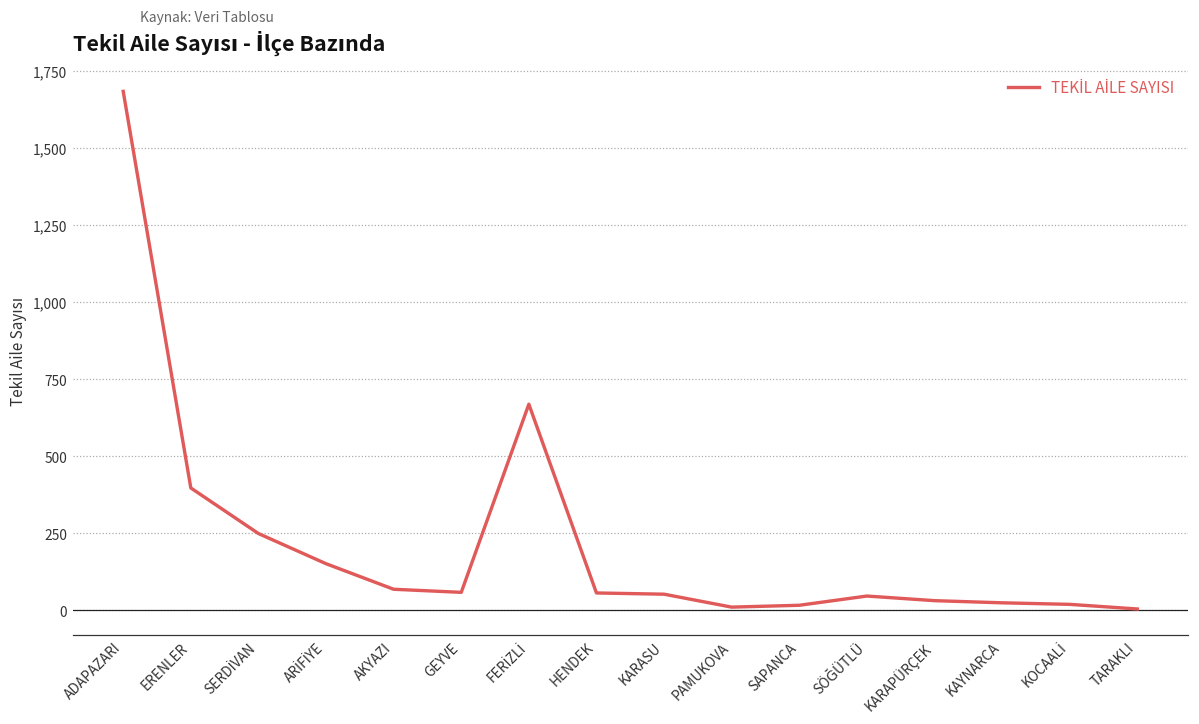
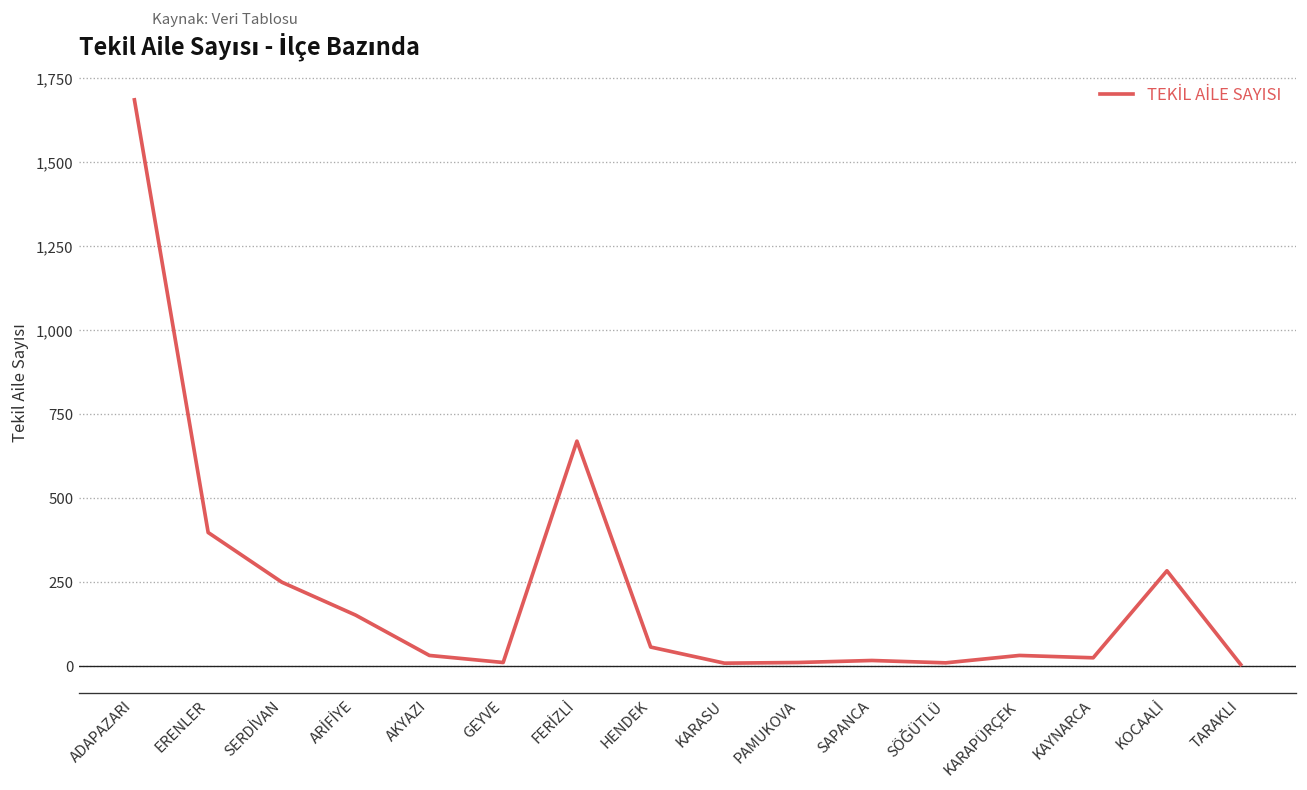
AKYAZI: 70 -> 30
GEYVE: 60 -> 10
KARASU: 50 -> 10
SÖĞÜTLÜ: 50 -> 10
KOCAALİ: 20 -> 280
